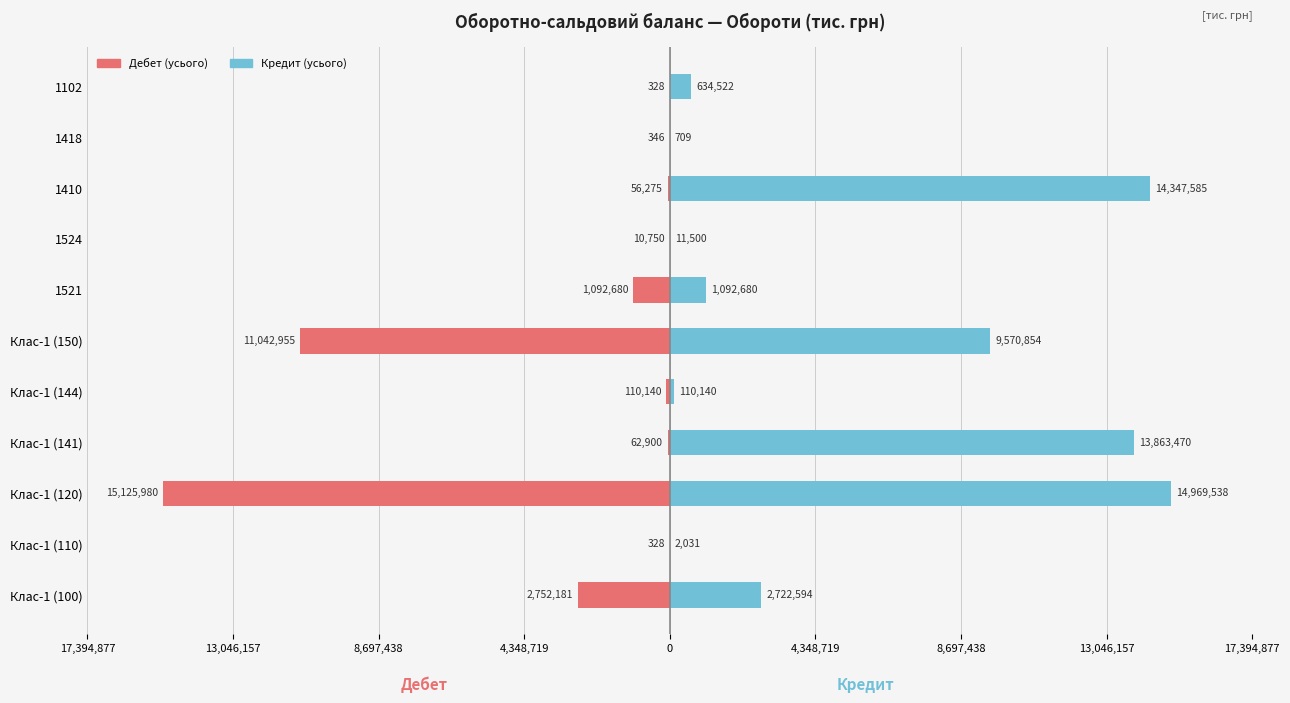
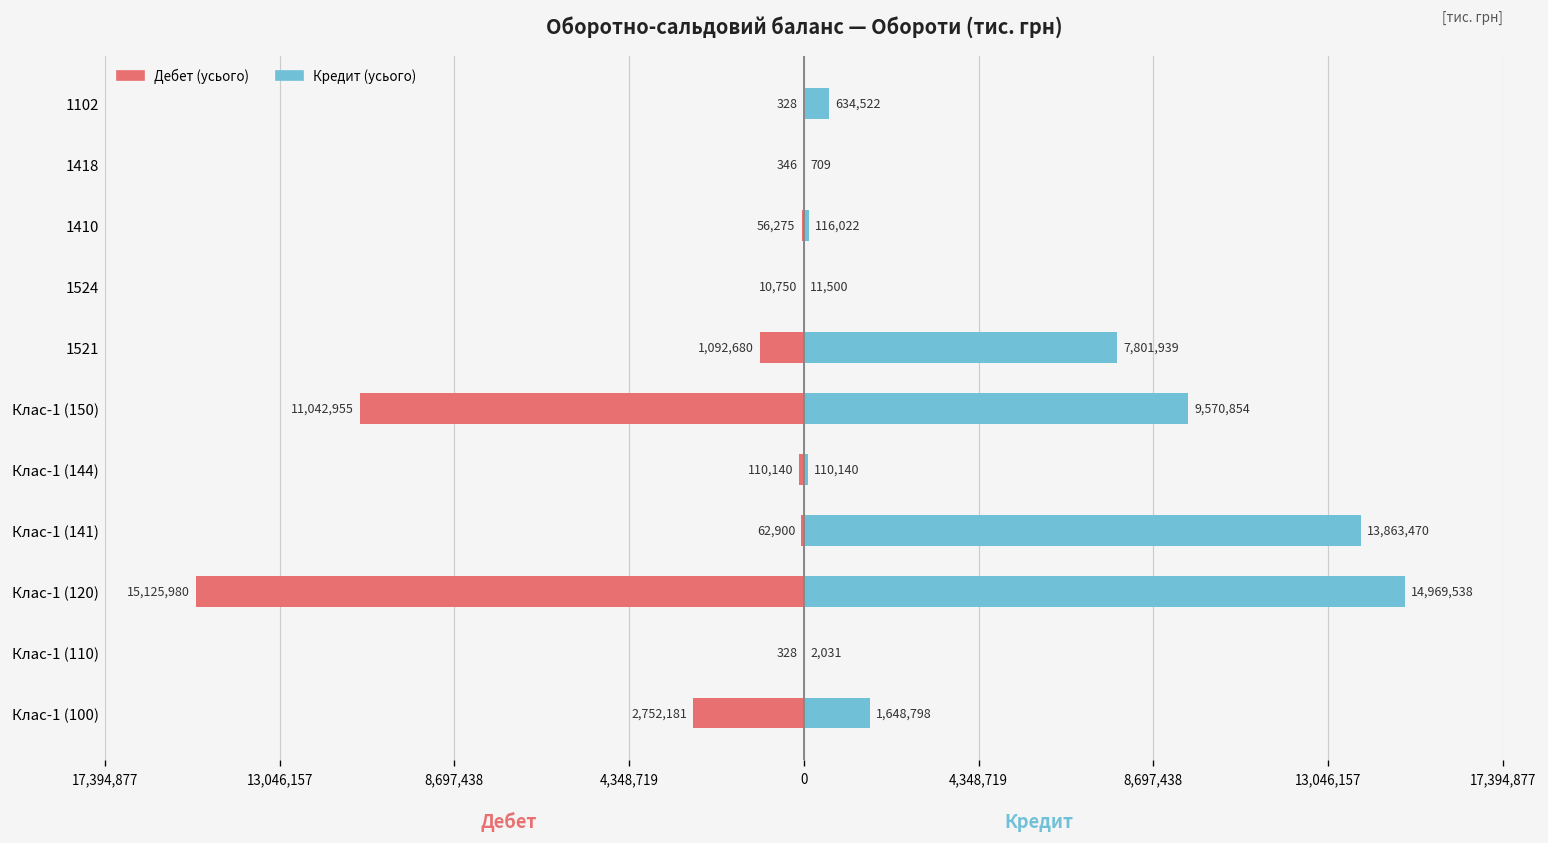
Кредит (усього), 1410: 14,347,585 -> 116,022
Кредит (усього), 1521: 1,092,680 -> 7,801,939
Кредит (усього), Клас-1 (100): 2,722,594 -> 1,648,798
